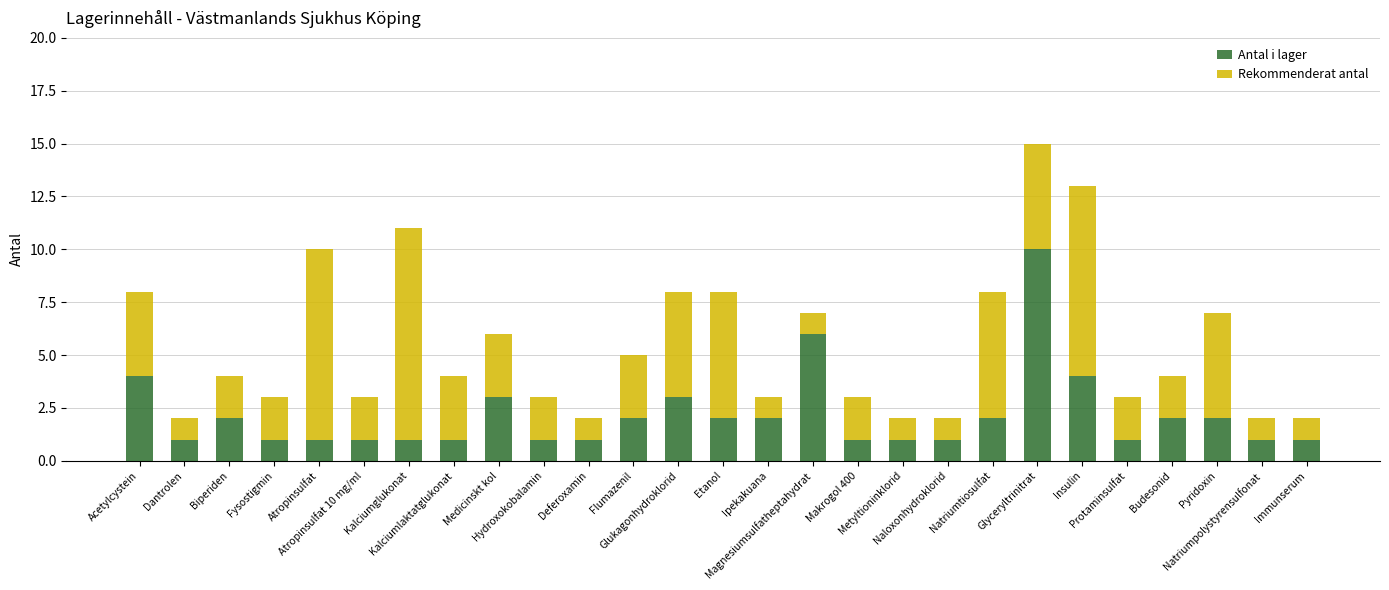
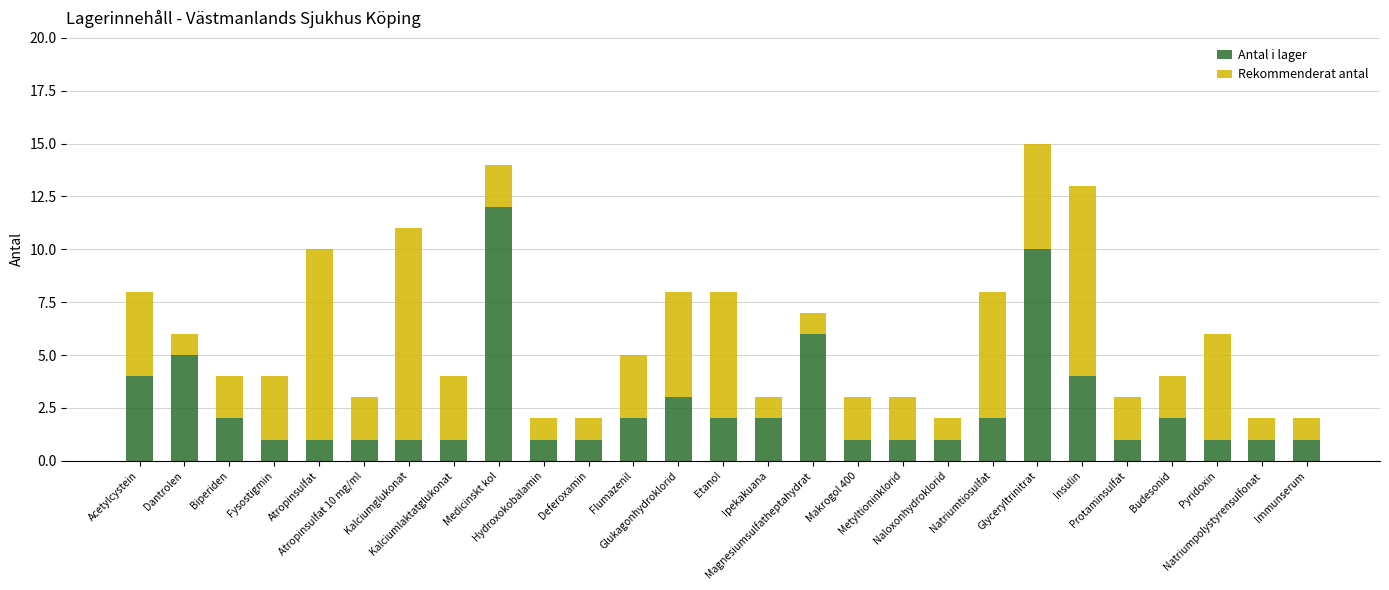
Antal i lager, Dantrolen: 1 -> 5
Rekommenderat antal, Fysostigmin: 2 -> 3
Antal i lager, Medicinskt kol: 3 -> 12
Rekommenderat antal, Medicinskt kol: 3 -> 2
Rekommenderat antal, Hydroxokobalamin: 2 -> 1
Rekommenderat antal, Metyltioninklorid: 1 -> 2
Antal i lager, Pyridoxin: 2 -> 1
